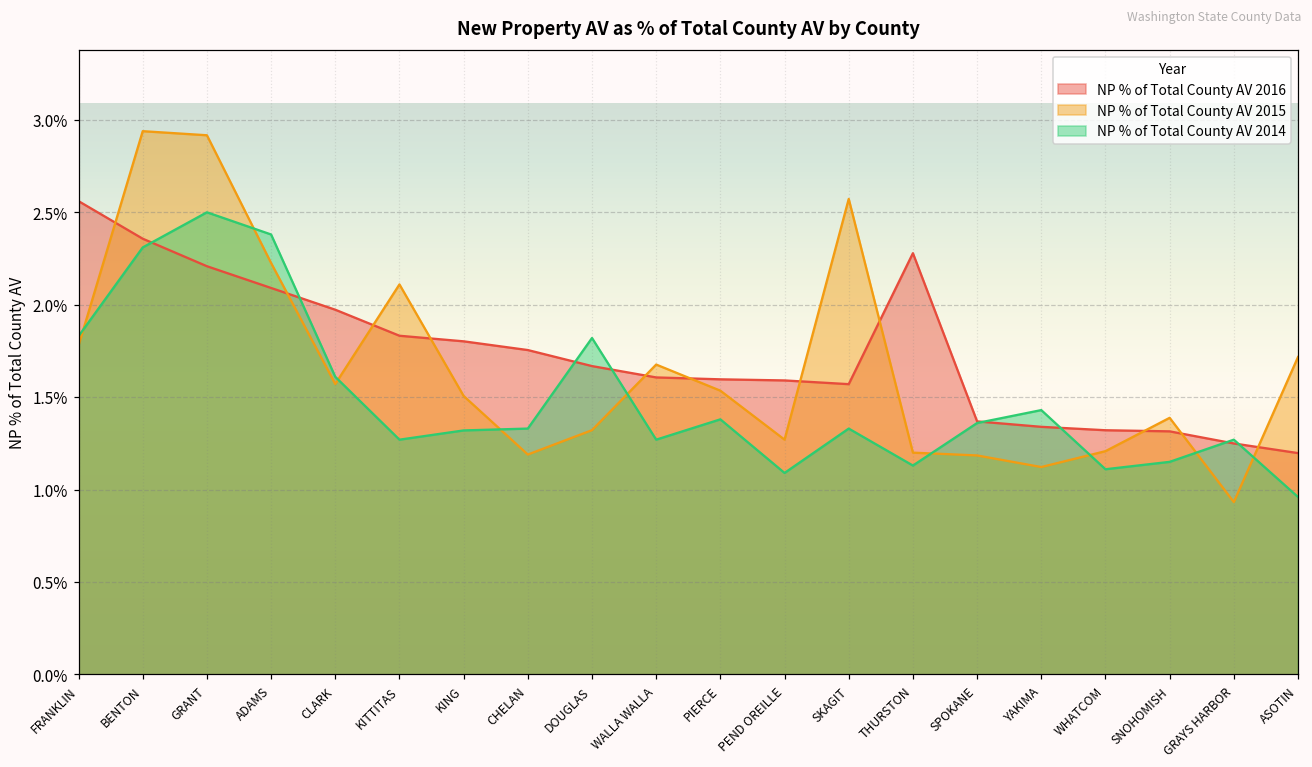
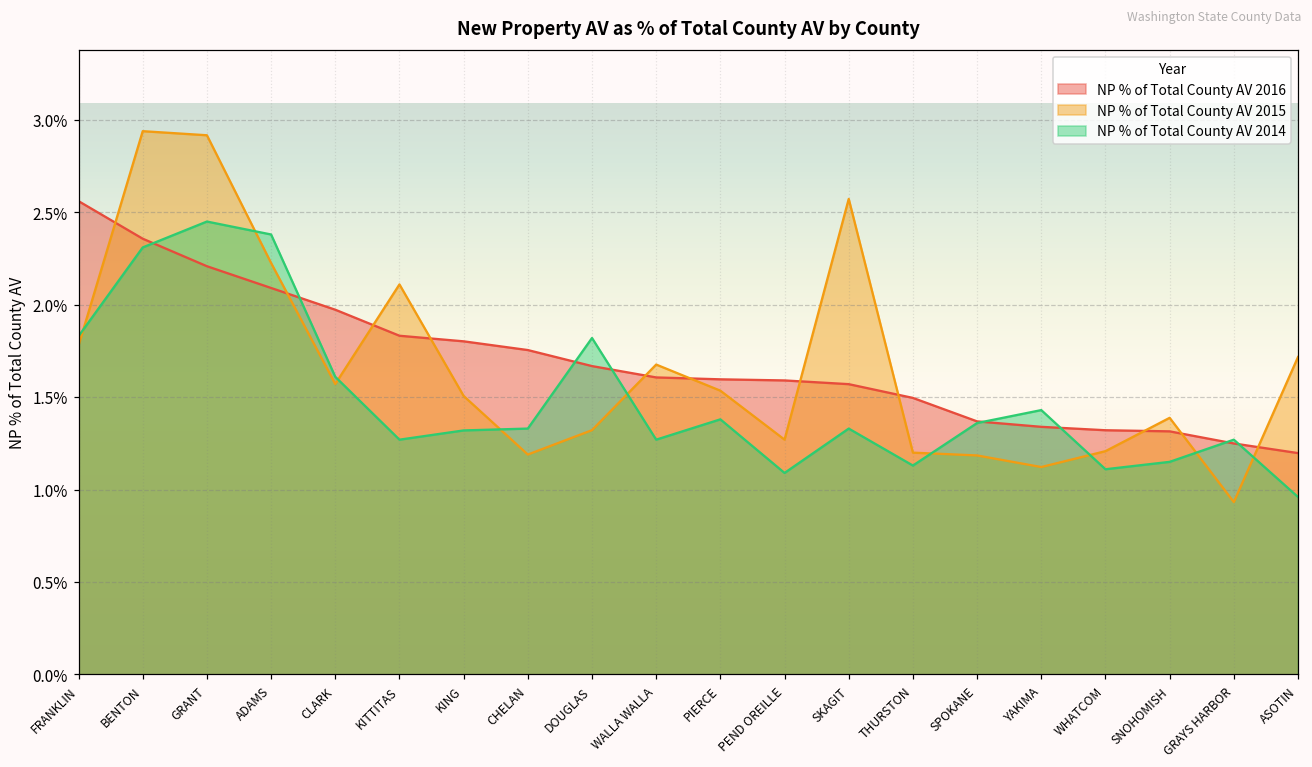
NP % of Total County AV 2014, GRANT: 2.50% -> 2.45%
NP % of Total County AV 2016, THURSTON: 2.28% -> 1.50%
